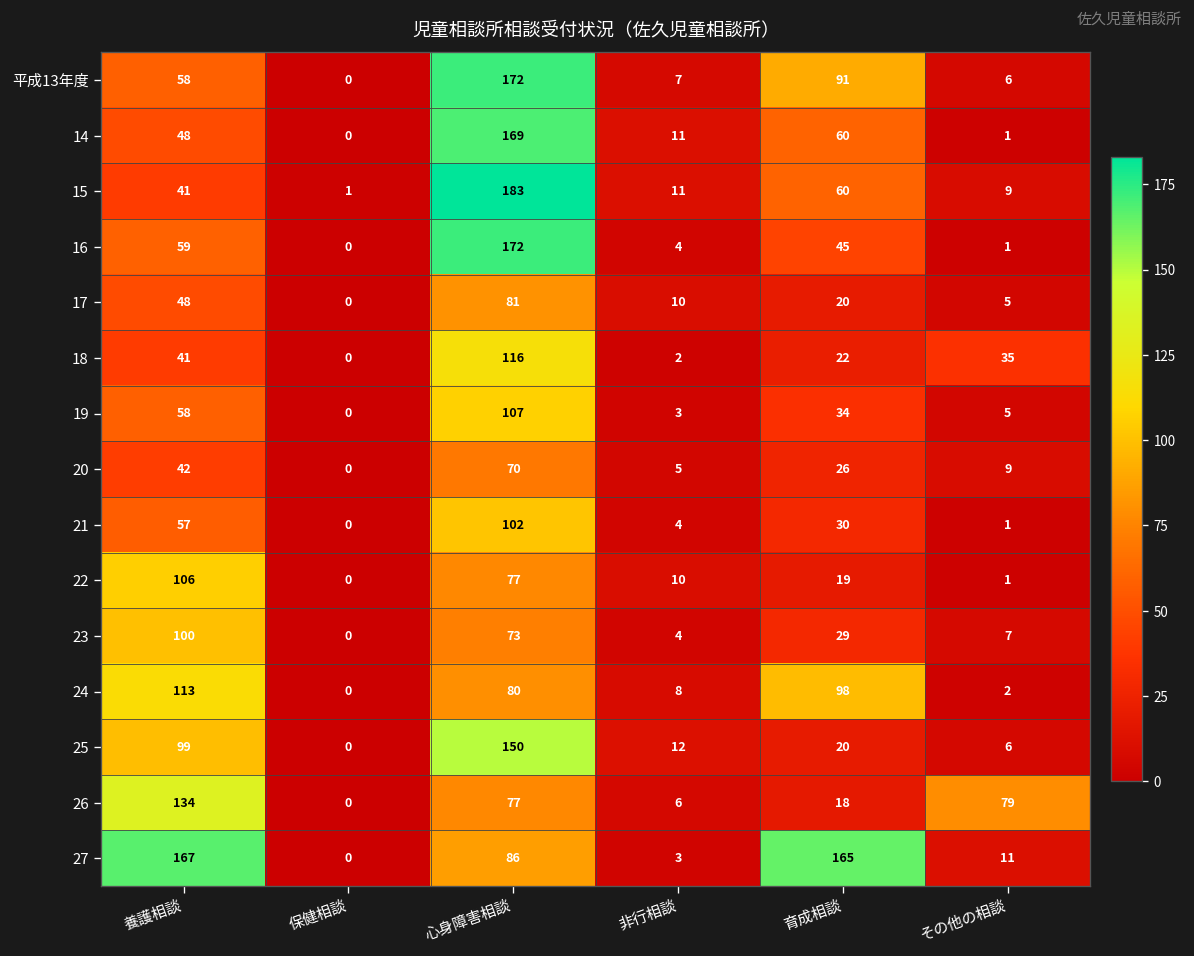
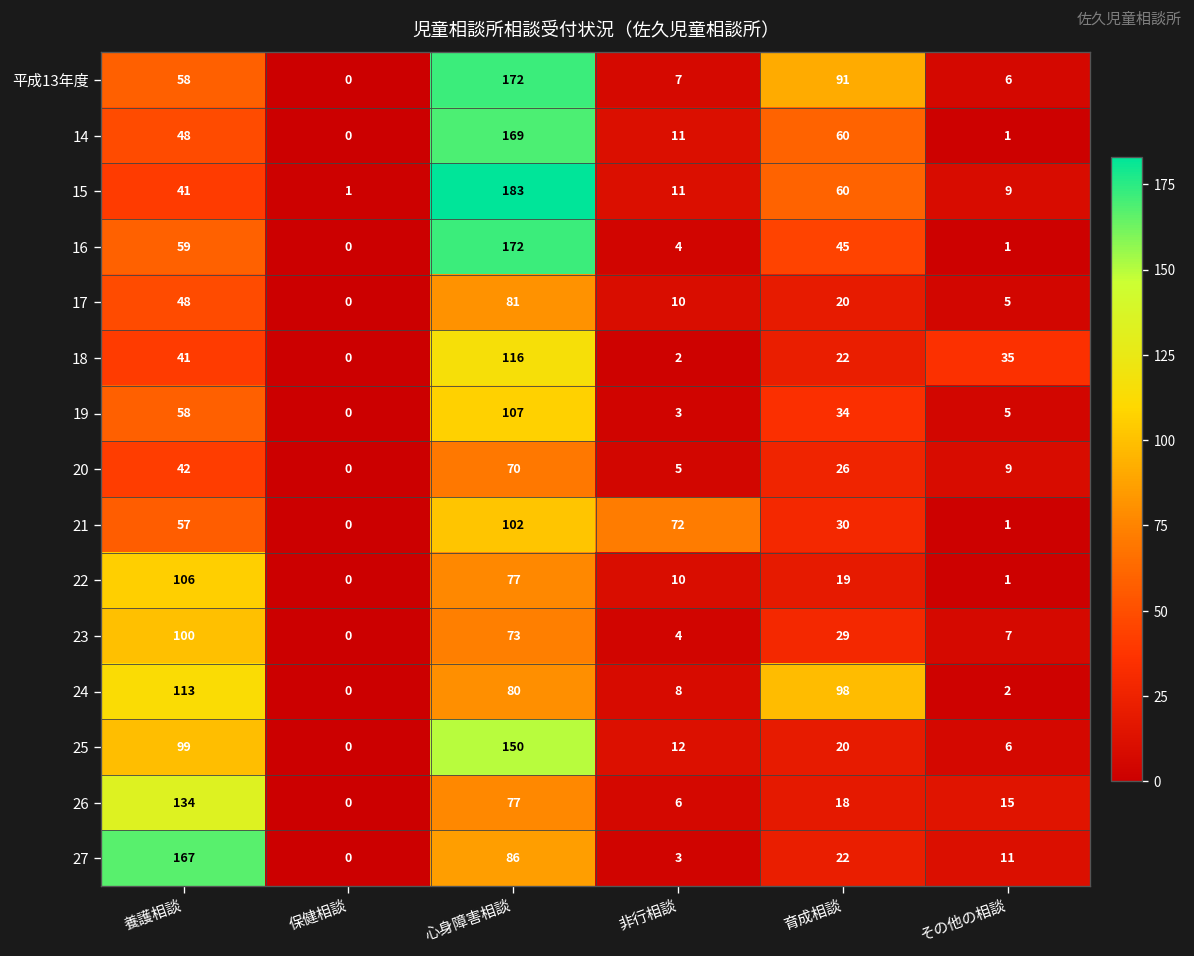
21, 非行相談: 4 -> 72
26, その他の相談: 79 -> 15
27, 育成相談: 165 -> 22
